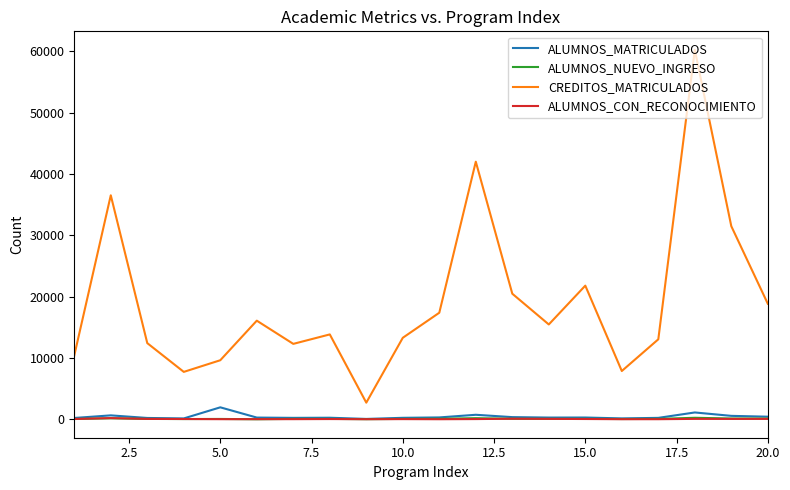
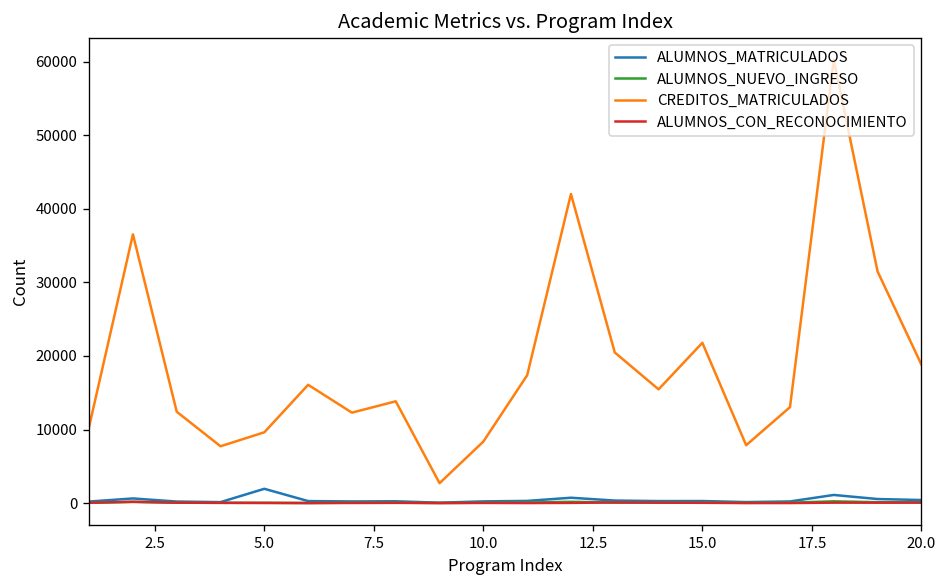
CREDITOS_MATRICULADOS, 10.0: 13000 -> 8000
